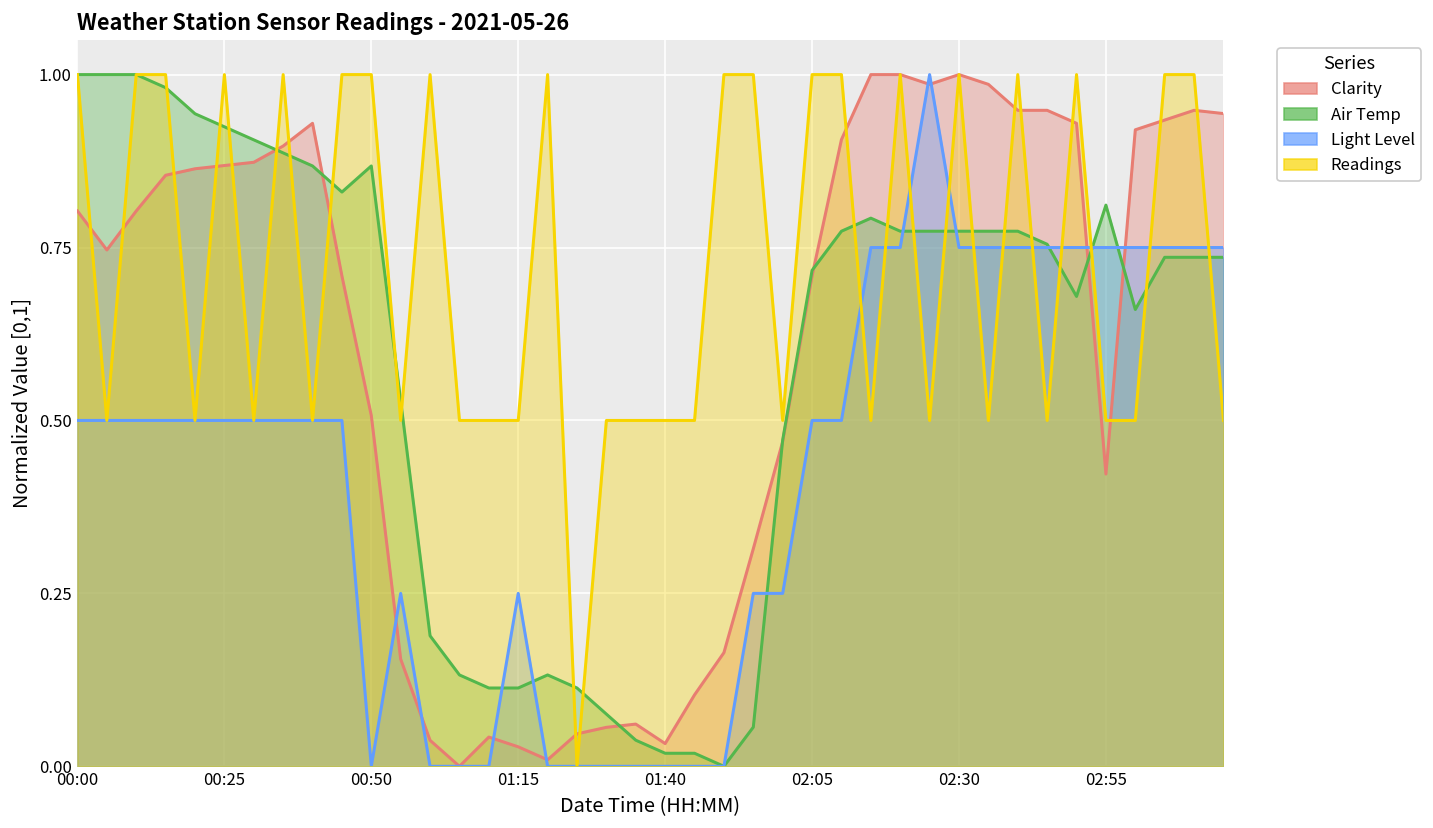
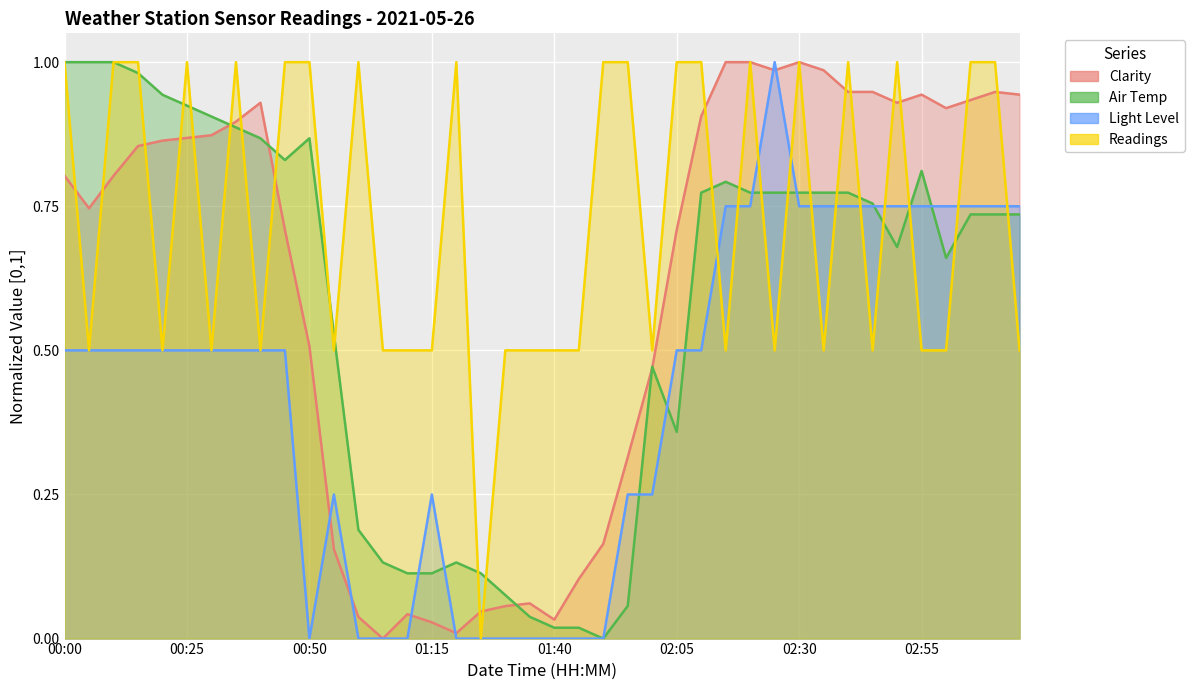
Air Temp, 02:05: 0.72 -> 0.36
Clarity, 02:55: 0.42 -> 0.94
